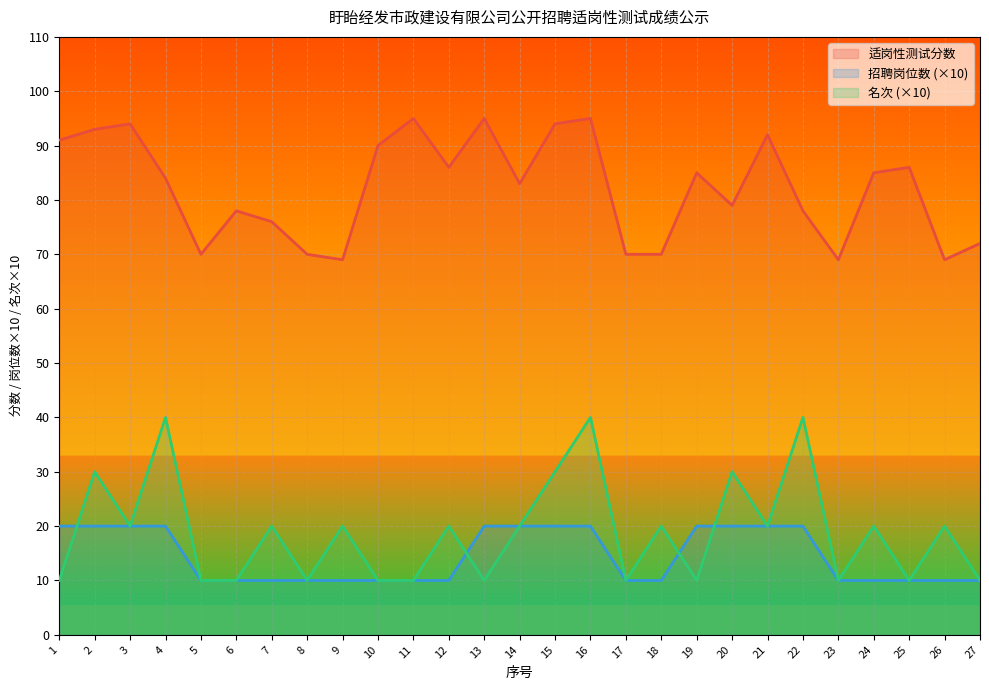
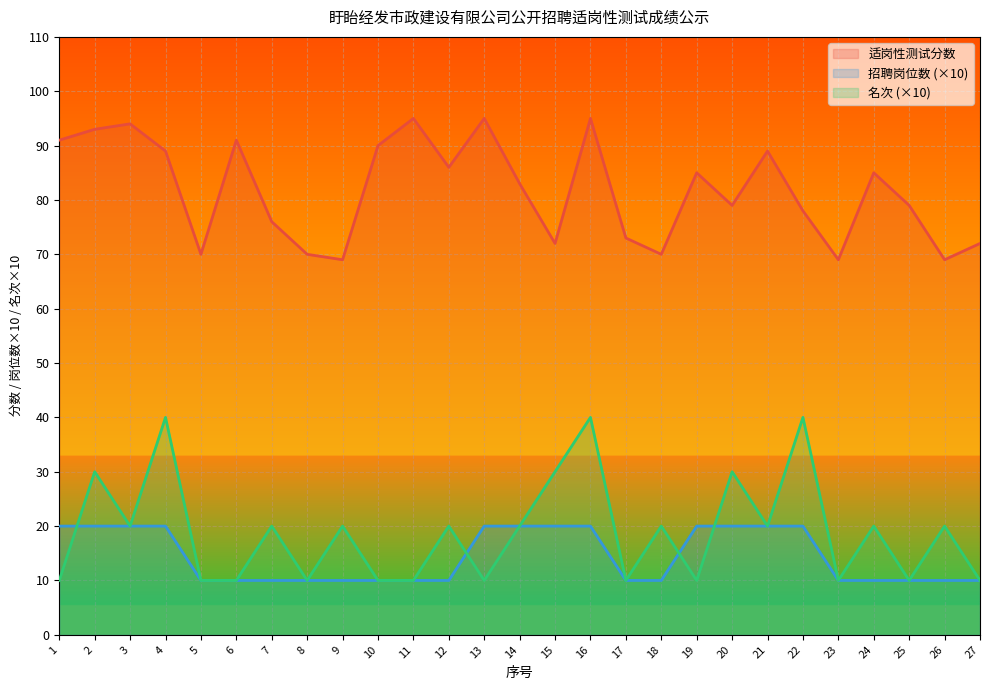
适岗性测试分数, 4: 84 -> 89
适岗性测试分数, 6: 78 -> 91
适岗性测试分数, 15: 94 -> 72
适岗性测试分数, 17: 70 -> 73
适岗性测试分数, 21: 92 -> 89
适岗性测试分数, 25: 86 -> 79
